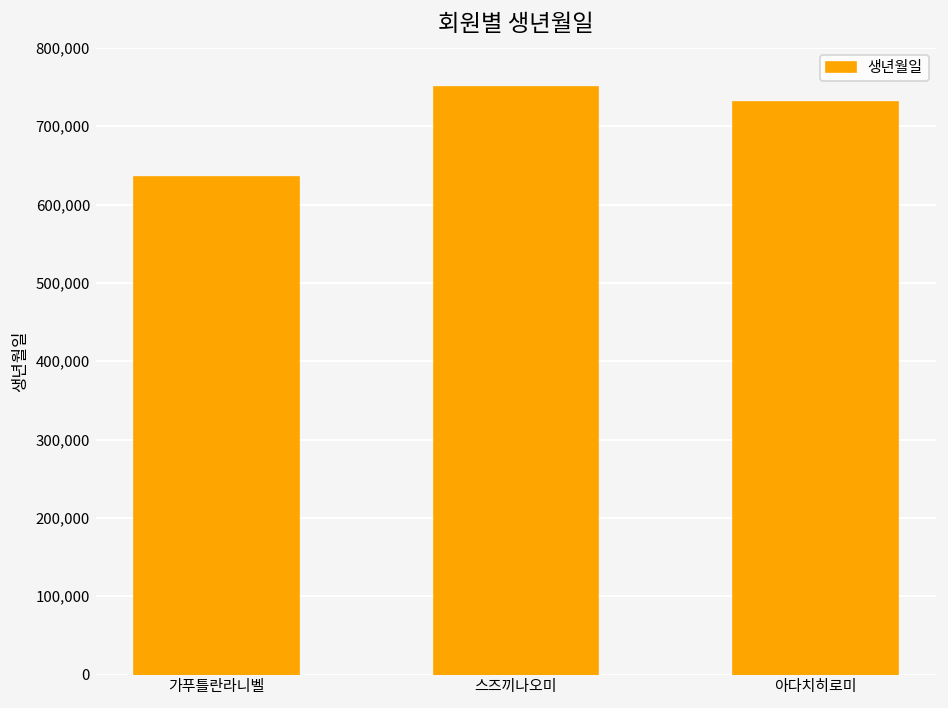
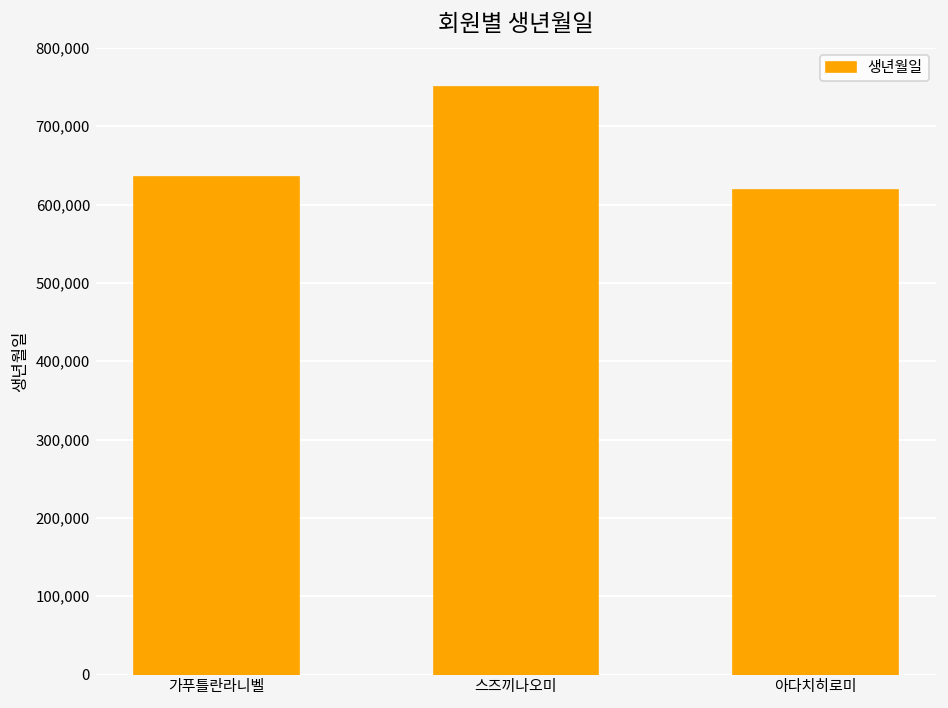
아다치히로미: 730,000 -> 620,000
